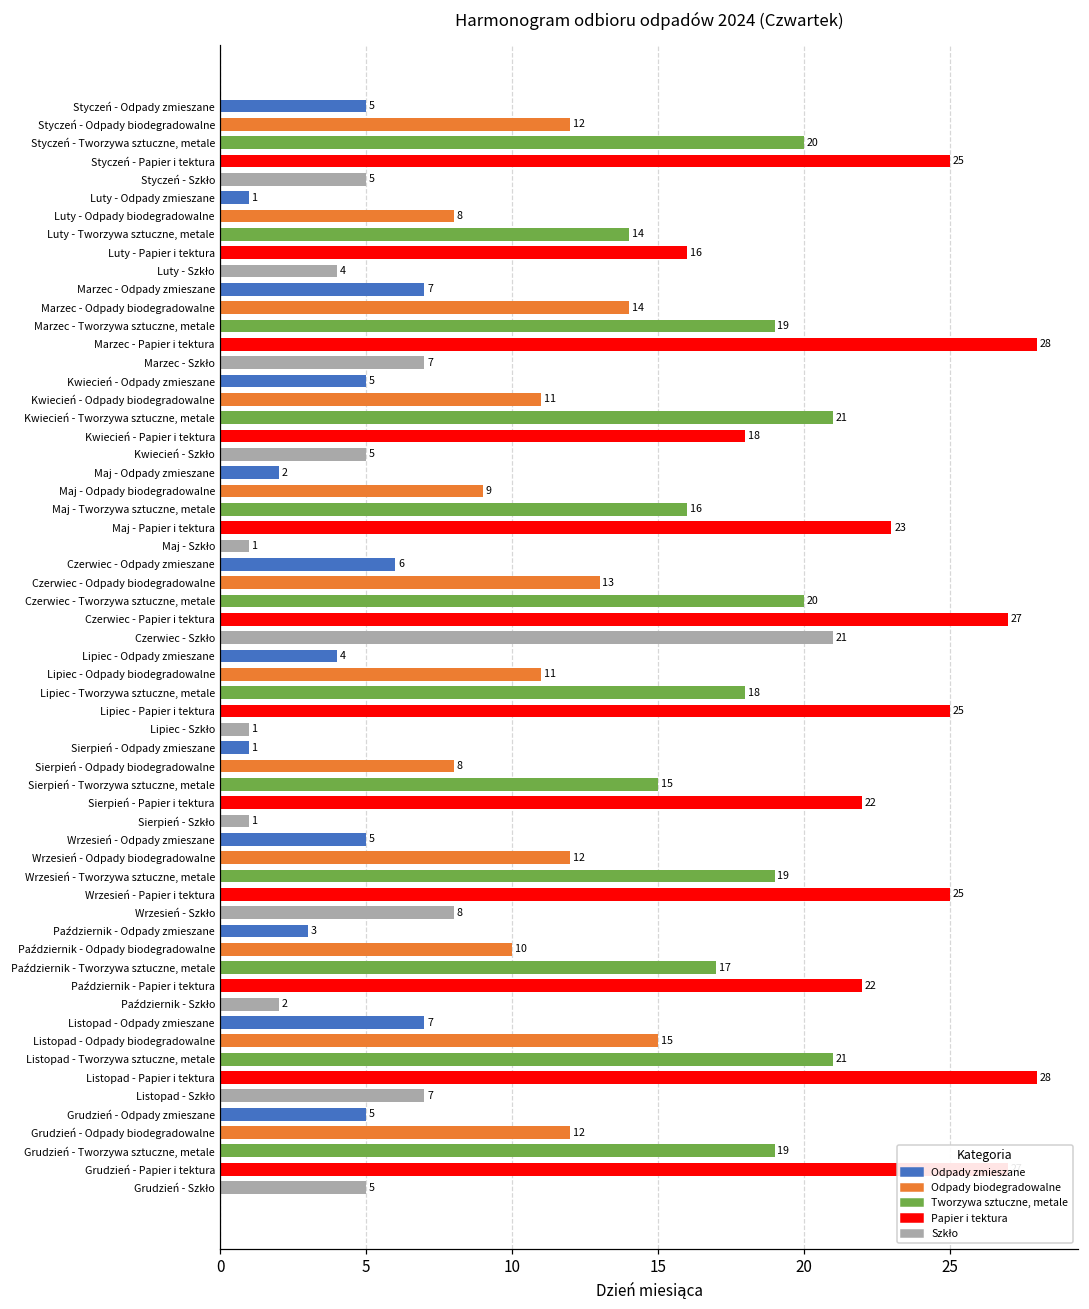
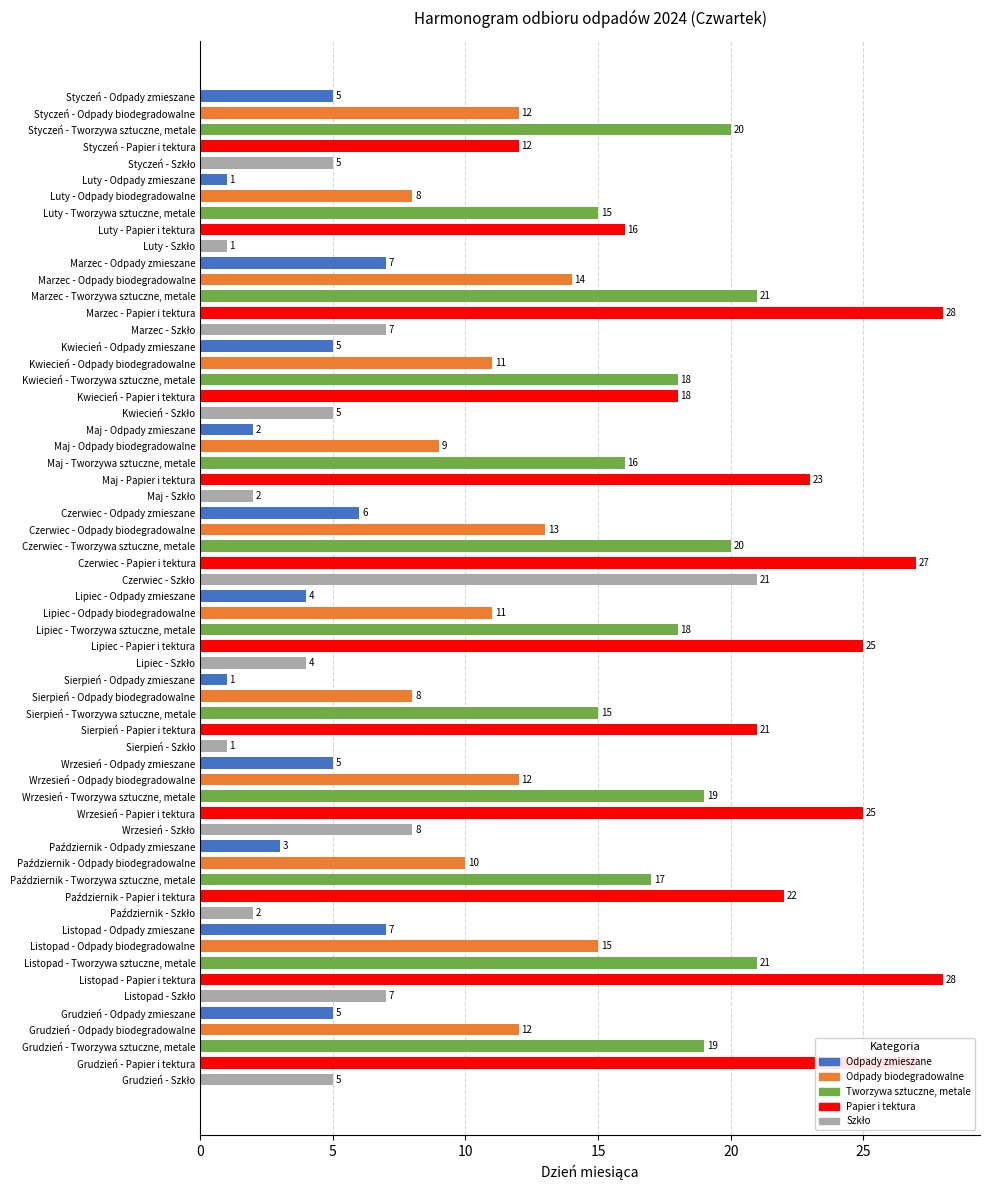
Styczeń - Papier i tektura: 25 -> 12
Luty - Tworzywa sztuczne, metale: 14 -> 15
Luty - Szkło: 4 -> 1
Marzec - Tworzywa sztuczne, metale: 19 -> 21
Kwiecień - Tworzywa sztuczne, metale: 21 -> 18
Maj - Szkło: 1 -> 2
Lipiec - Szkło: 1 -> 4
Sierpień - Papier i tektura: 22 -> 21
